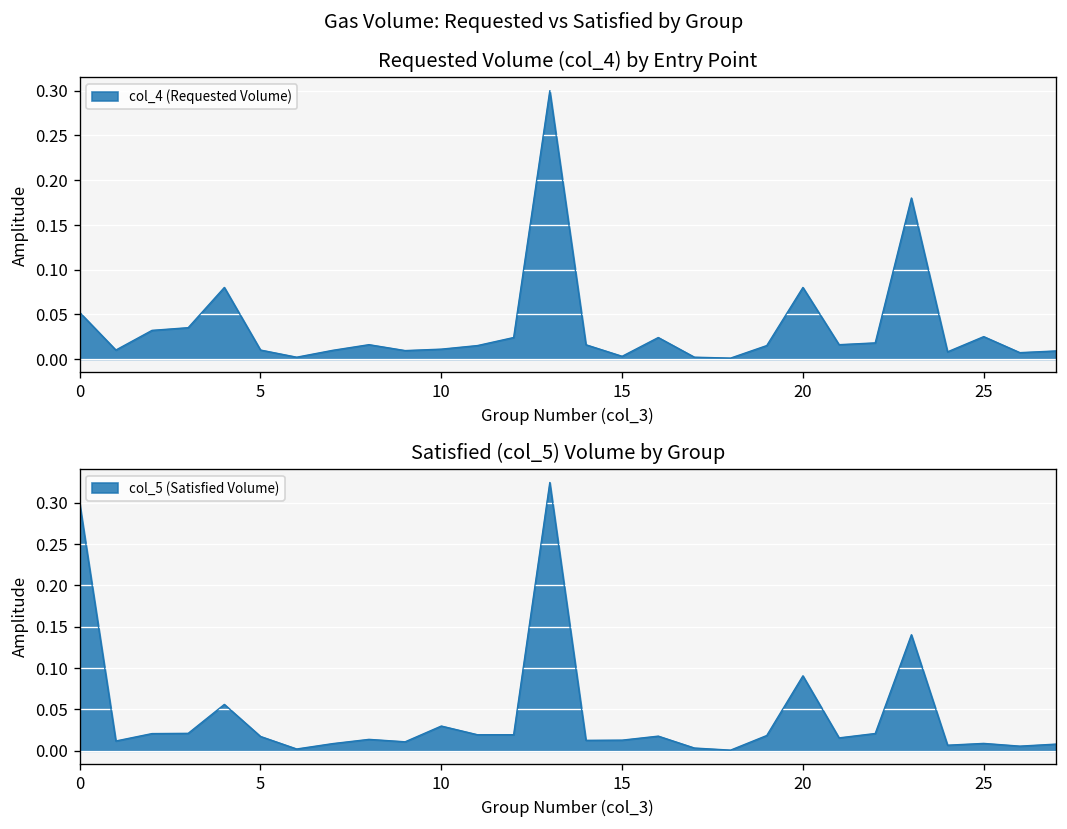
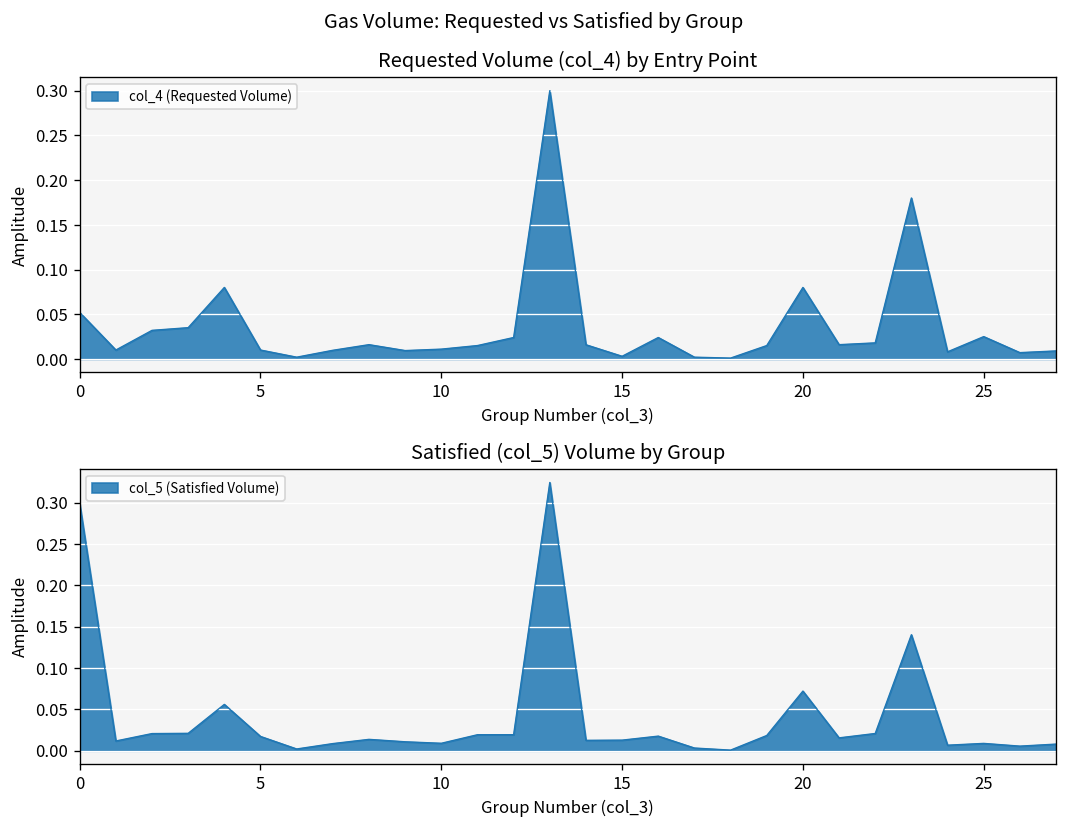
Satisfied (col_5) Volume by Group, 10: 0.03 -> 0.01
Satisfied (col_5) Volume by Group, 20: 0.09 -> 0.07
